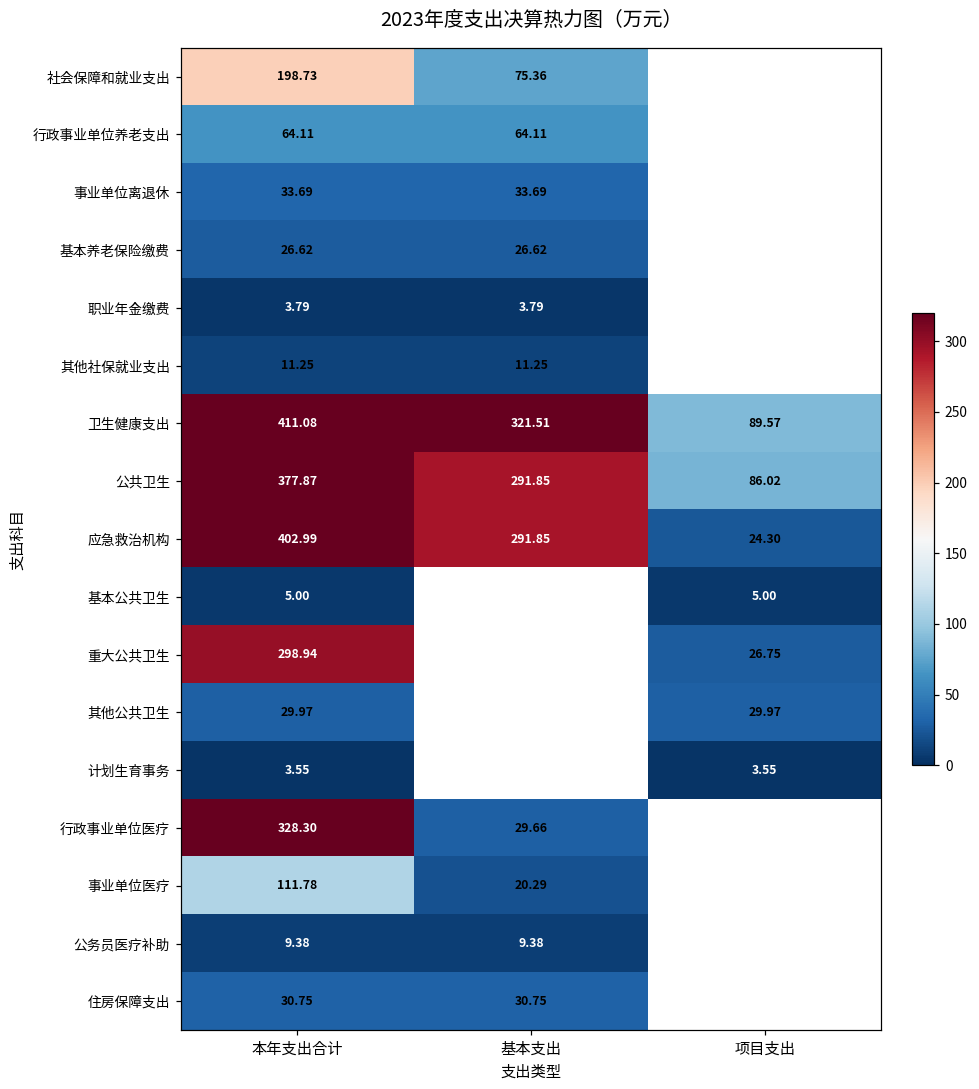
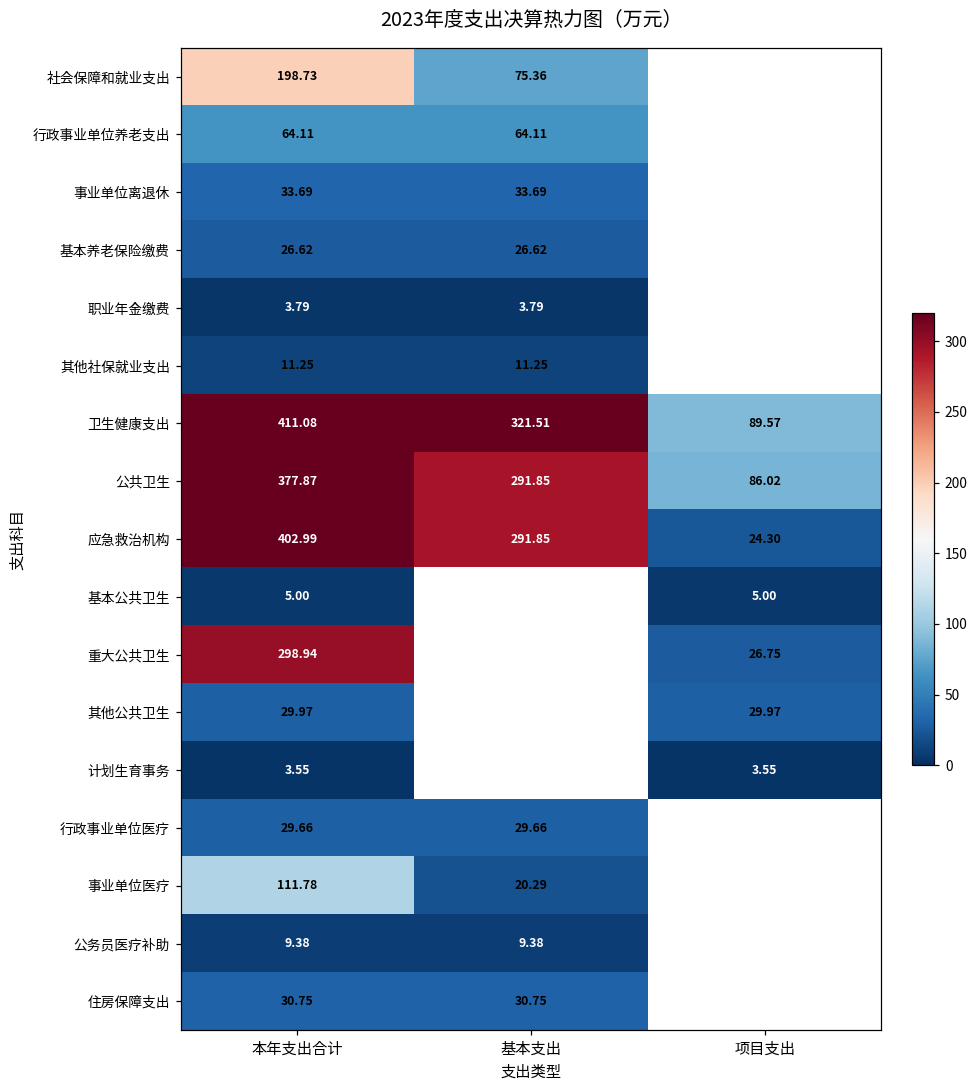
行政事业单位医疗, 本年支出合计: 328.30 -> 29.66
